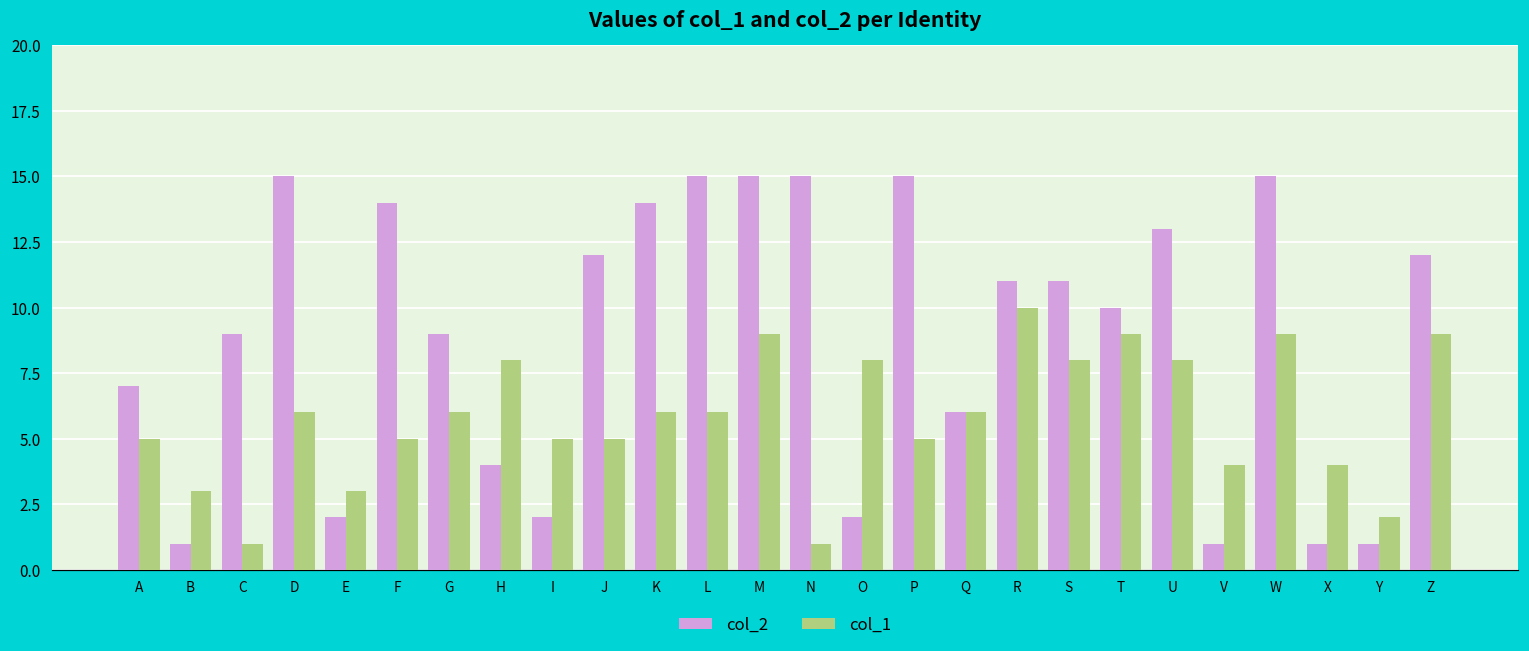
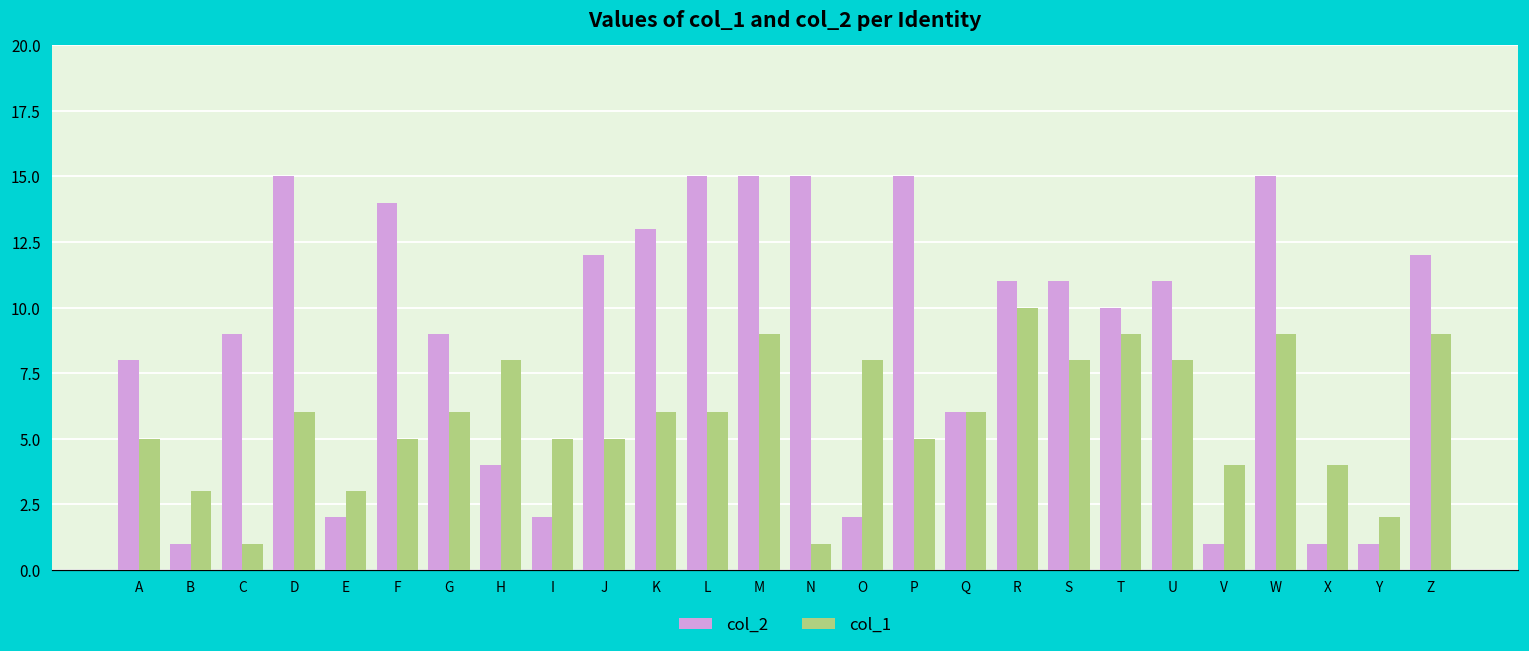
col_2, A: 7 -> 8
col_2, K: 14 -> 13
col_2, U: 13 -> 11
